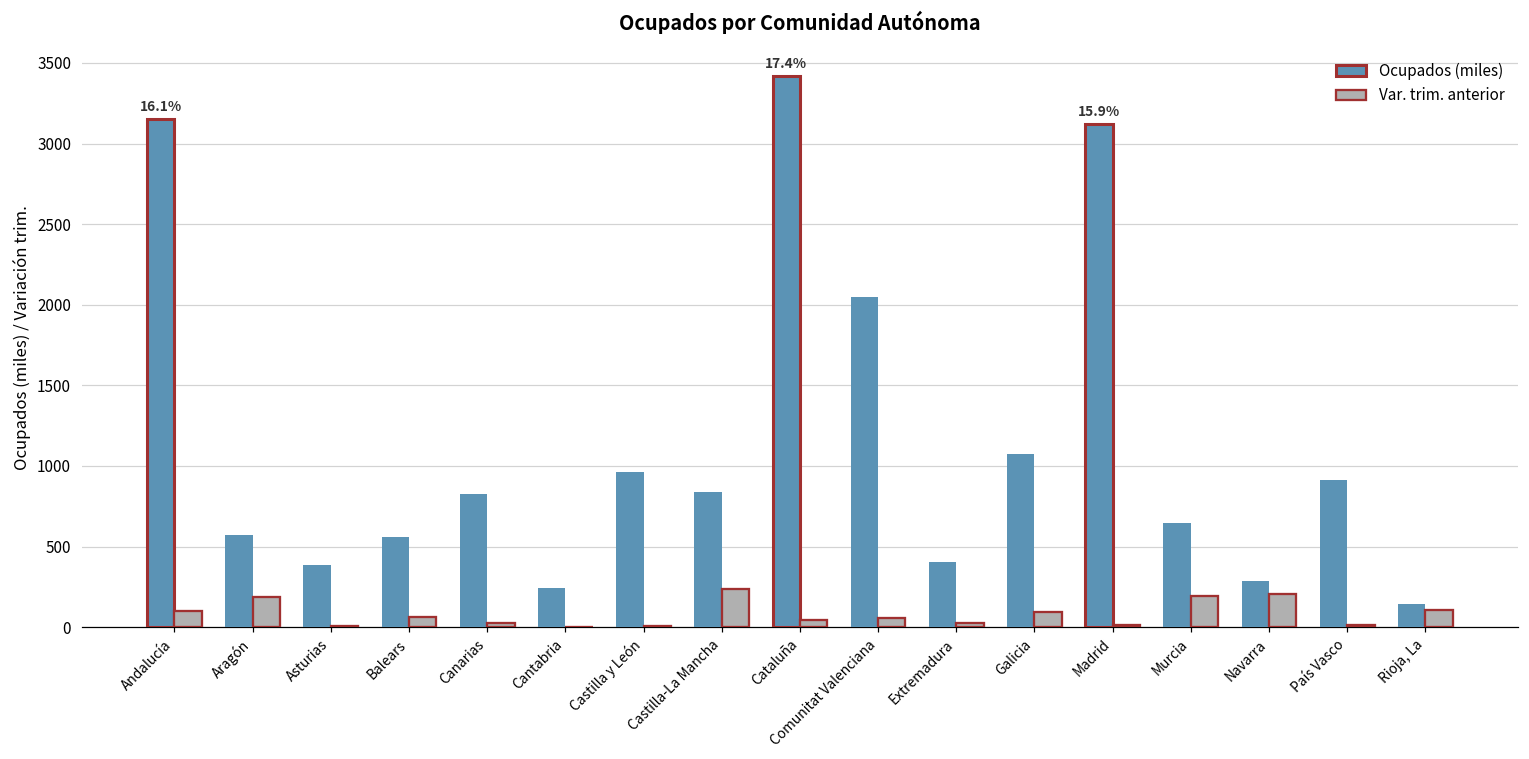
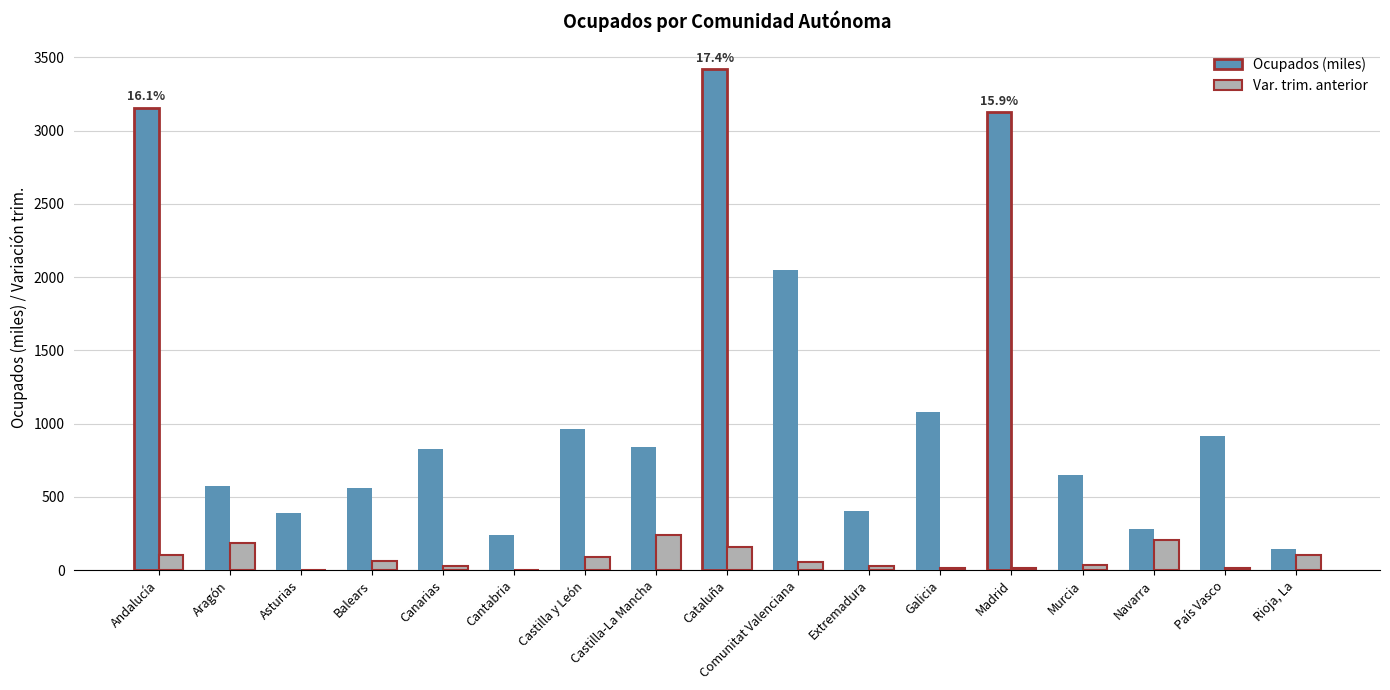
Var. trim. anterior, Castilla y León: 10 -> 90
Var. trim. anterior, Cataluña: 40 -> 160
Var. trim. anterior, Galicia: 90 -> 20
Var. trim. anterior, Murcia: 190 -> 40
